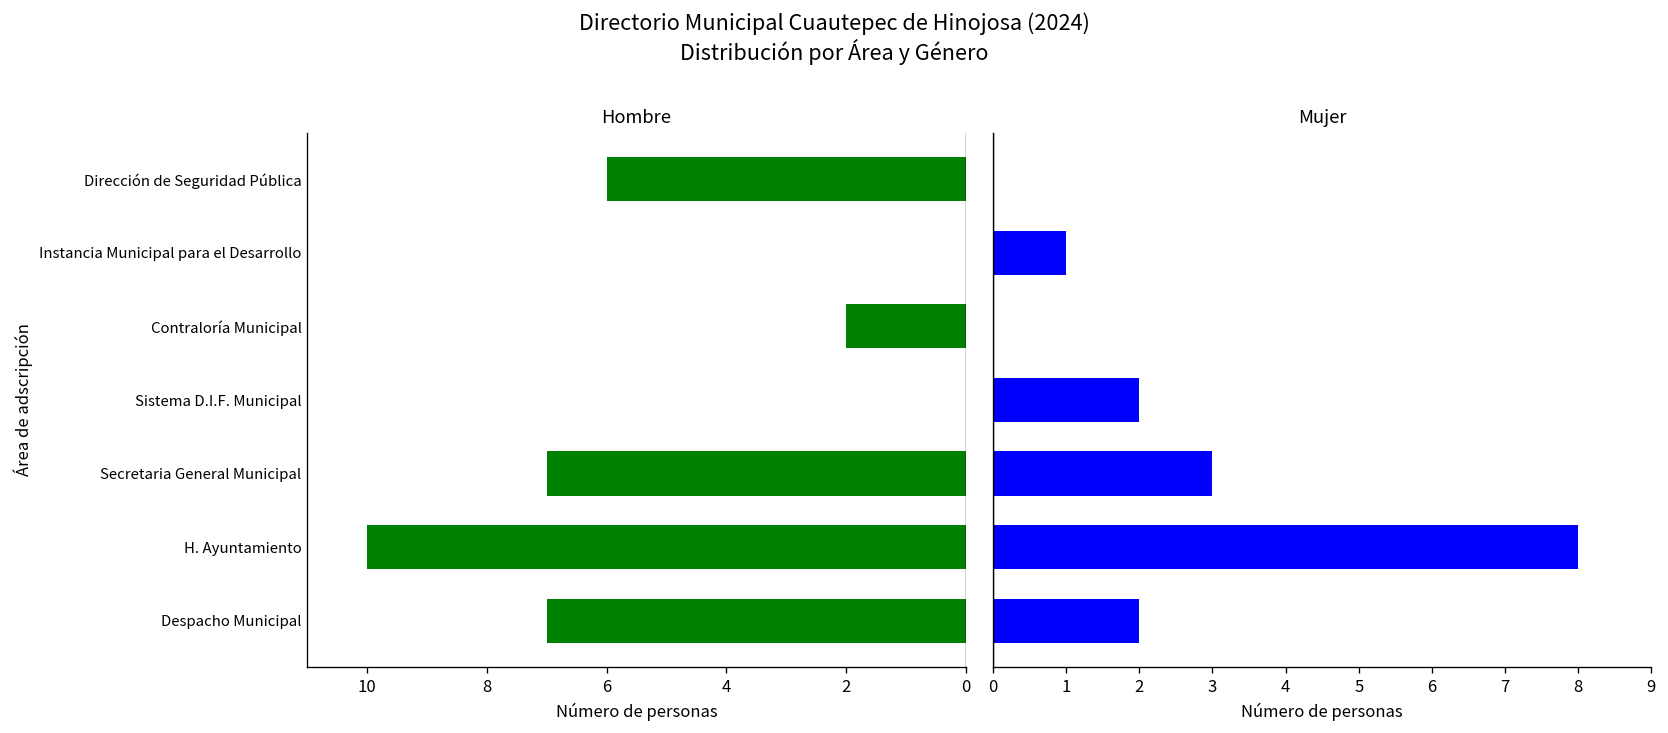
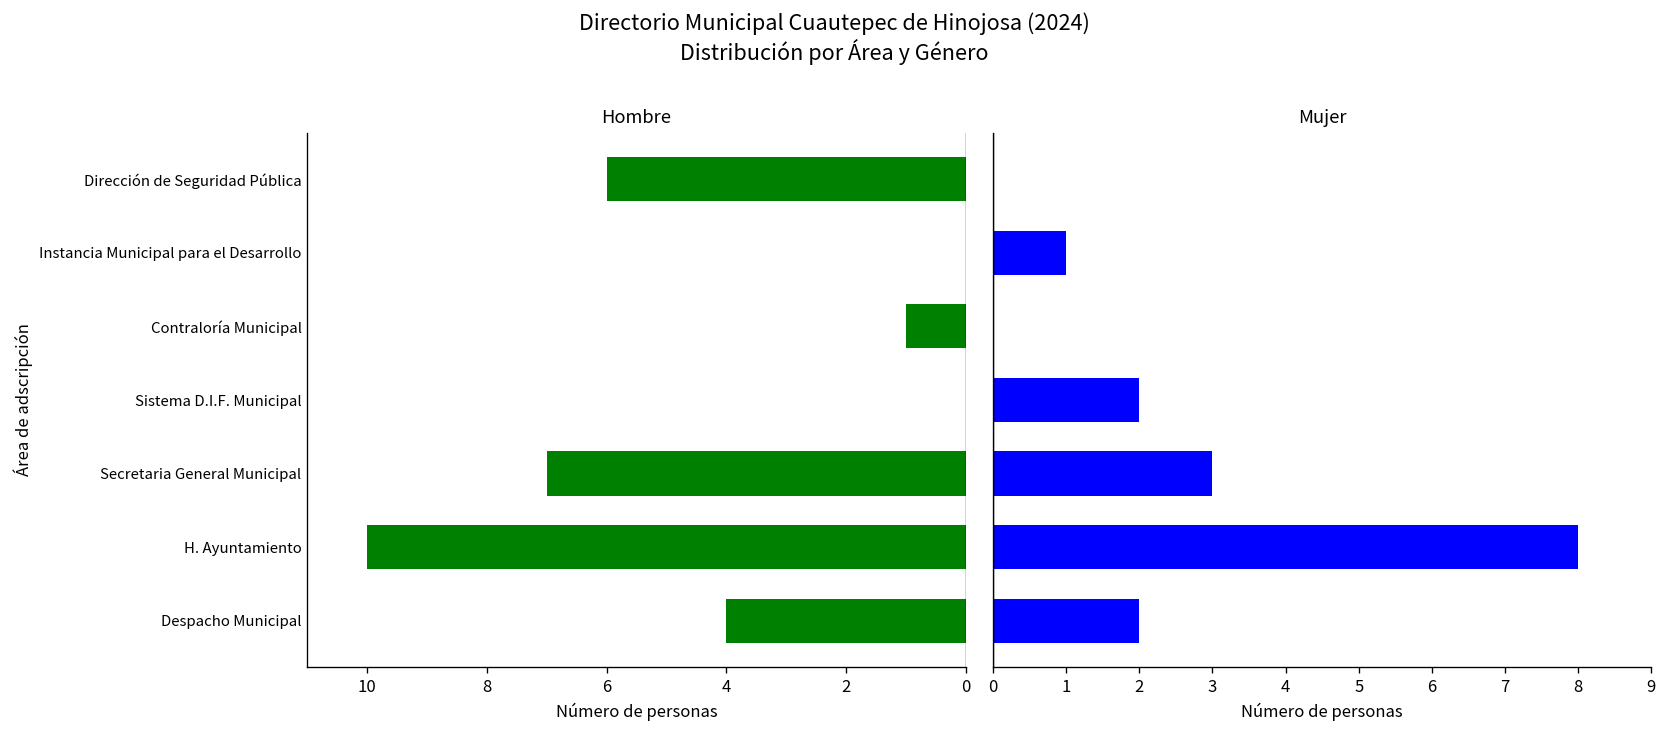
Hombre, Contraloría Municipal: 2 -> 1
Hombre, Despacho Municipal: 7 -> 4
